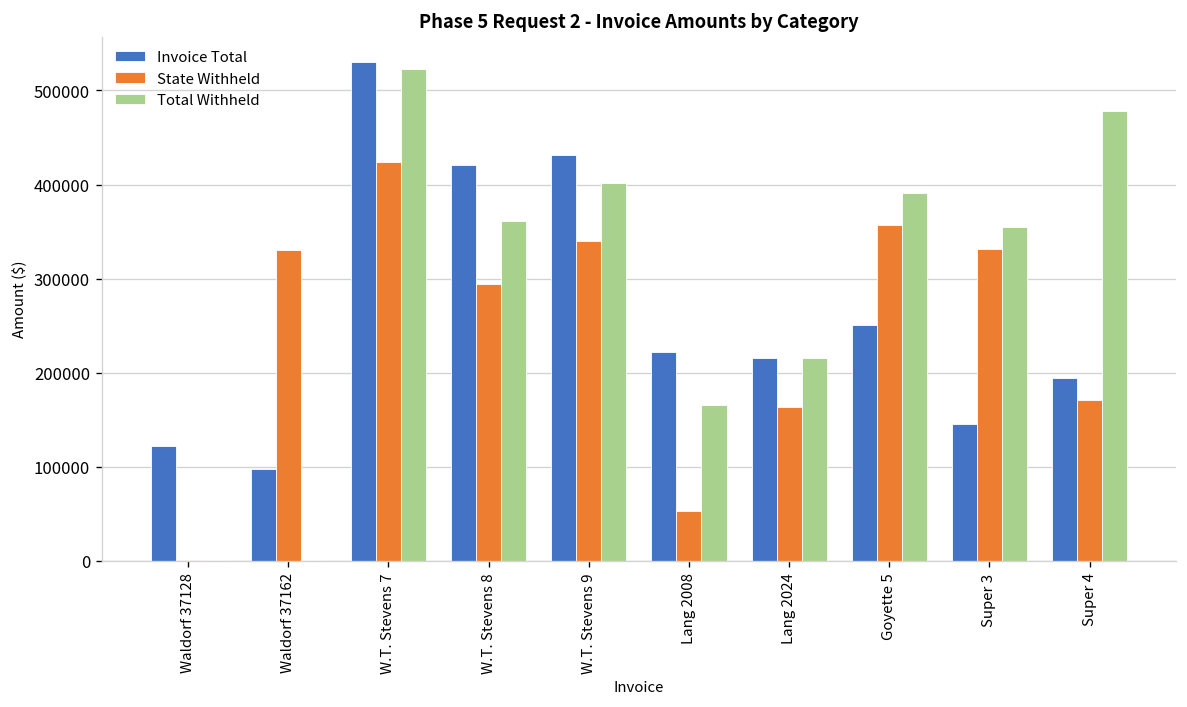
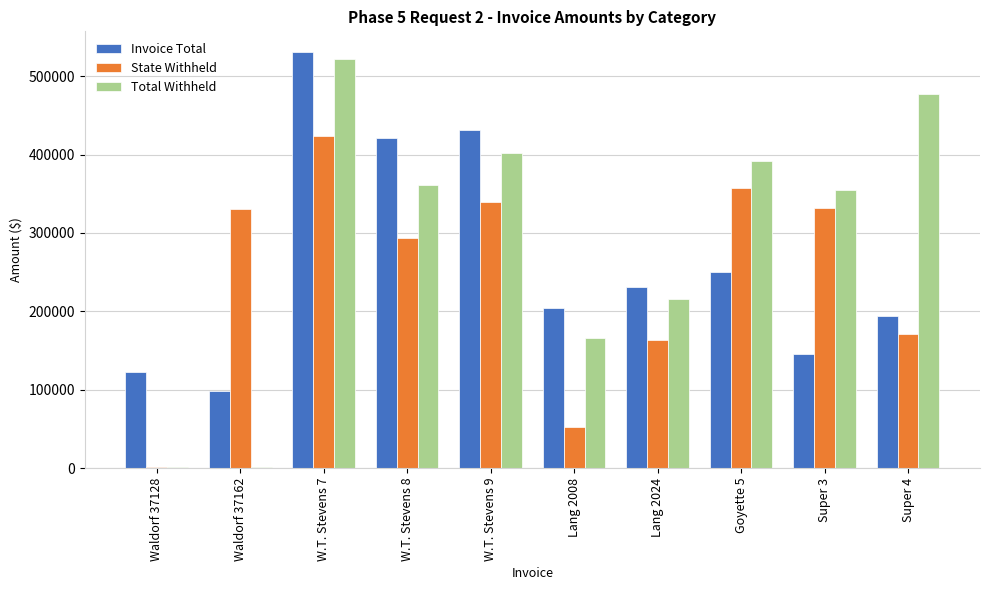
Invoice Total, Lang 2008: 220000 -> 200000
Invoice Total, Lang 2024: 220000 -> 230000
